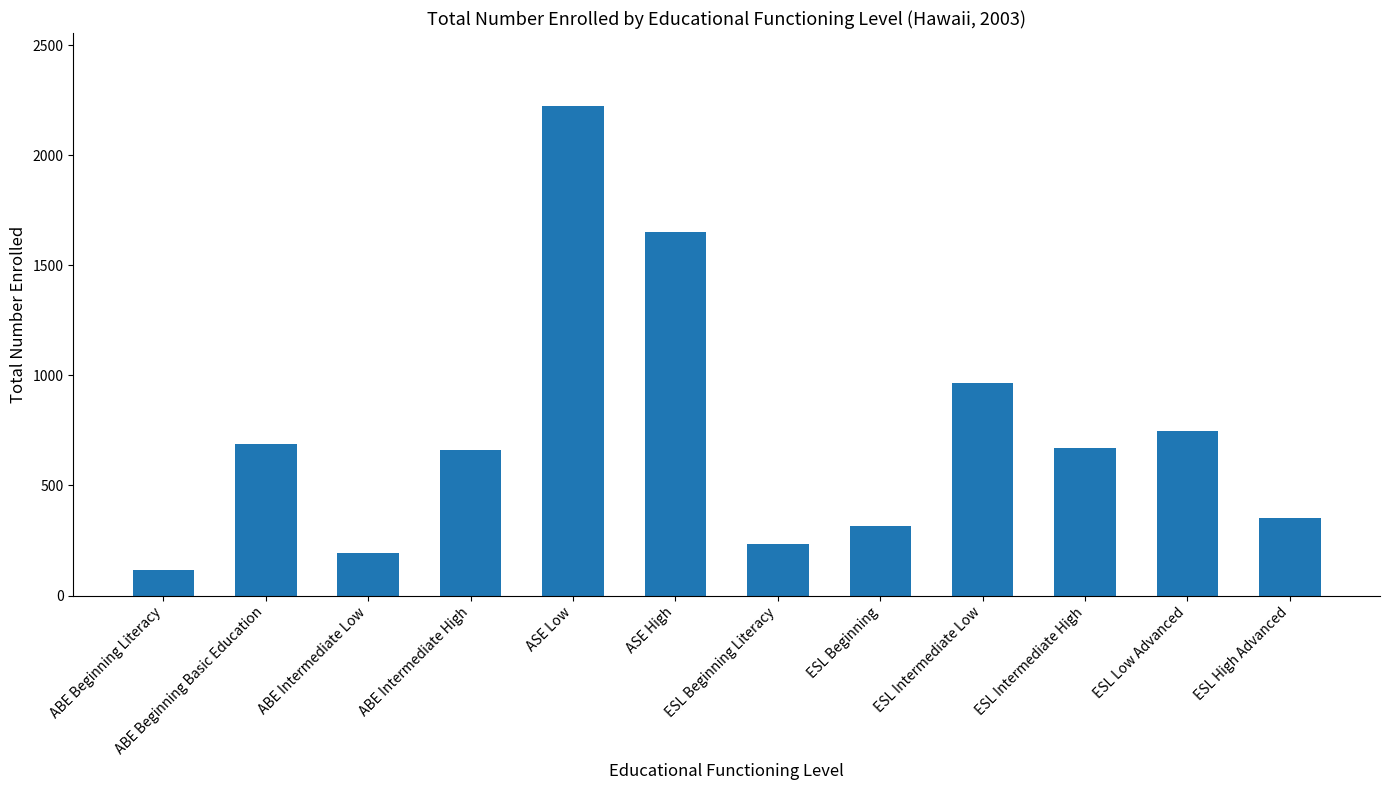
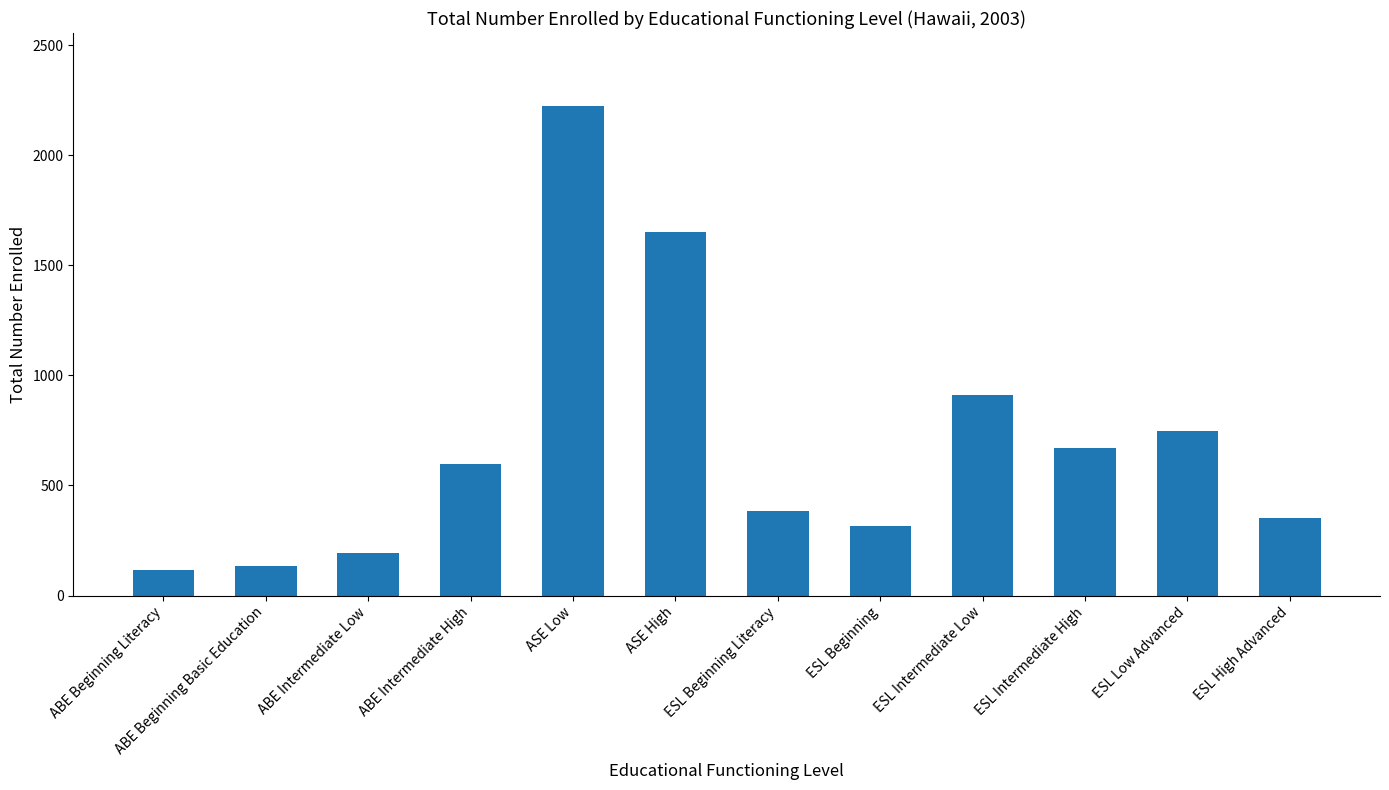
ABE Beginning Basic Education: 690 -> 130
ABE Intermediate High: 660 -> 600
ESL Beginning Literacy: 240 -> 390
ESL Intermediate Low: 970 -> 910
